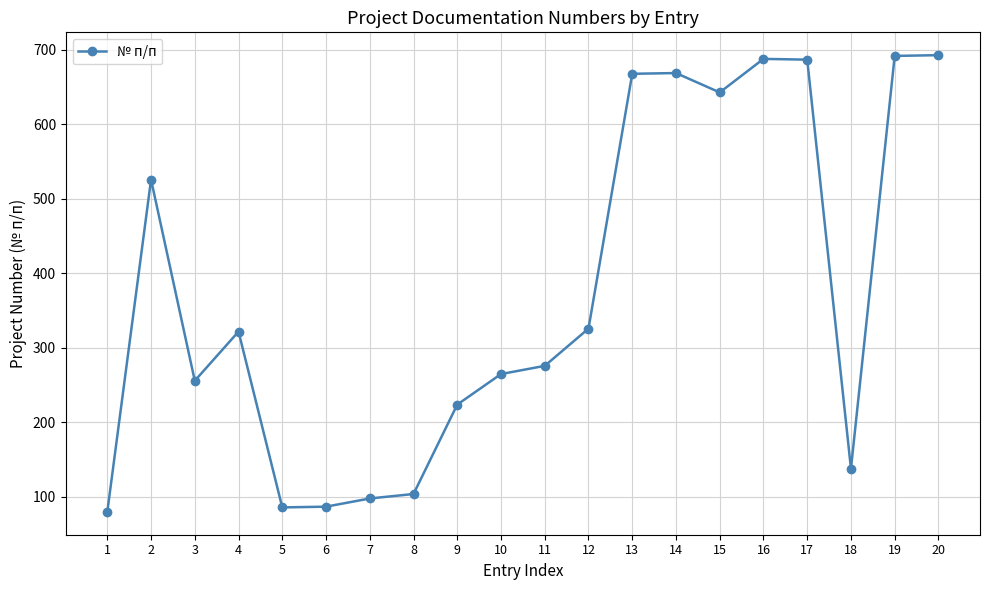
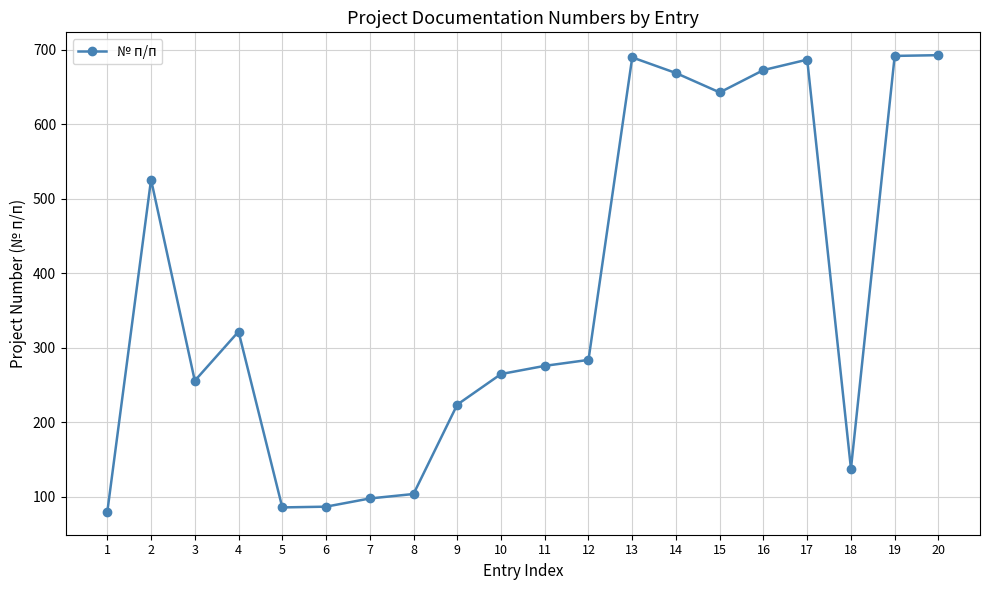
12: 330 -> 280
13: 670 -> 690
16: 690 -> 670
